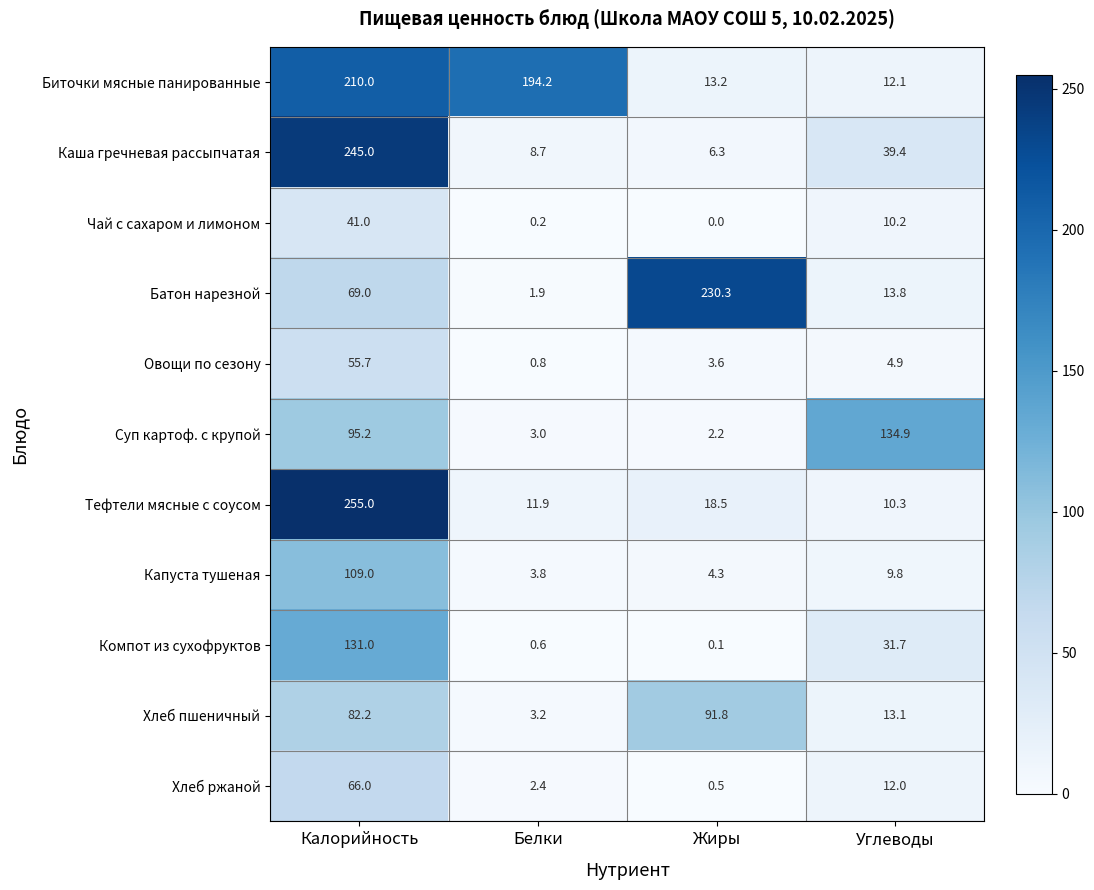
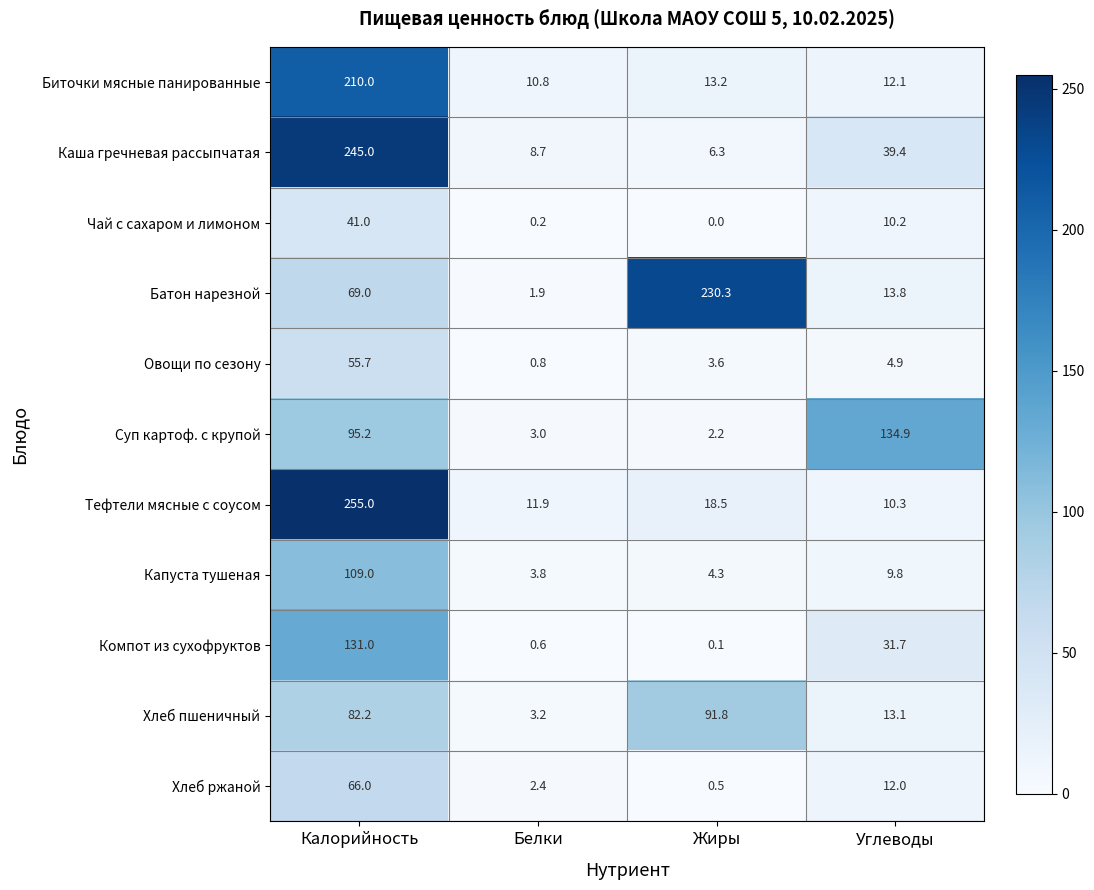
Биточки мясные панированные, Белки: 194.2 -> 10.8
